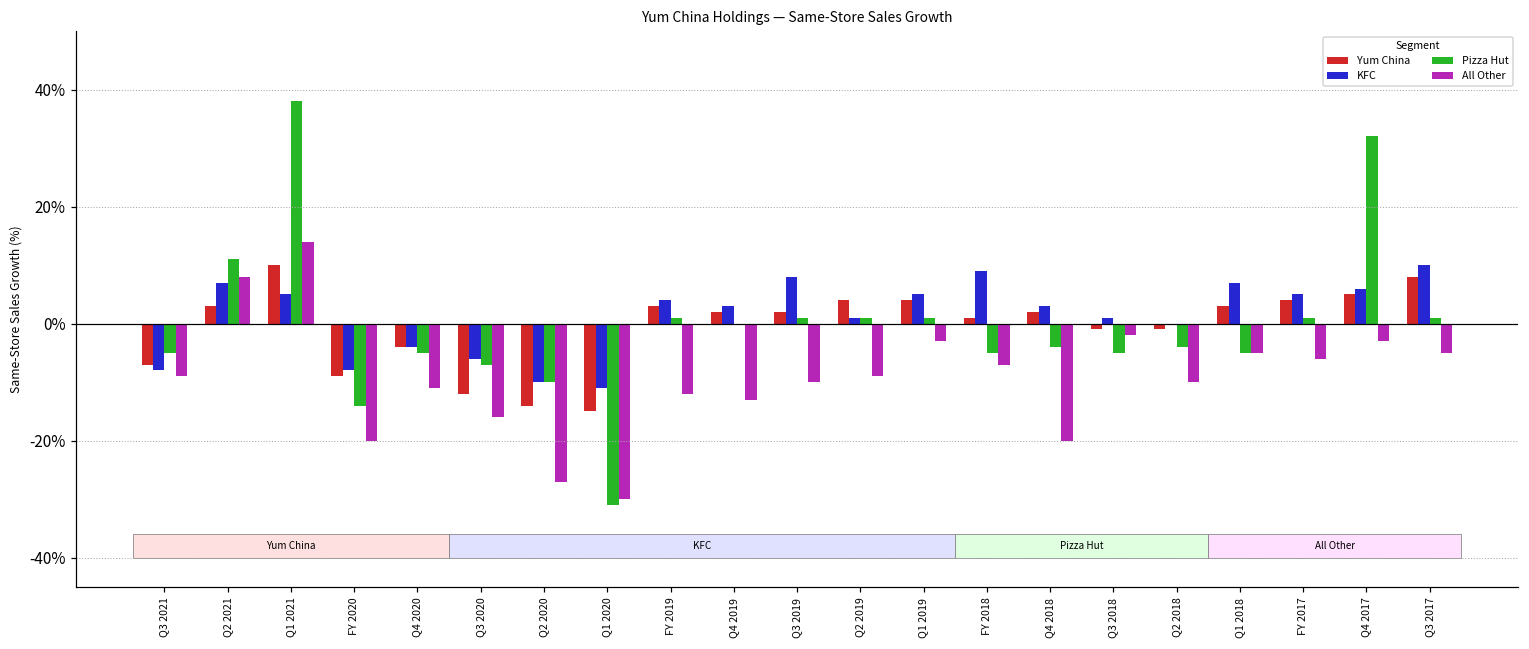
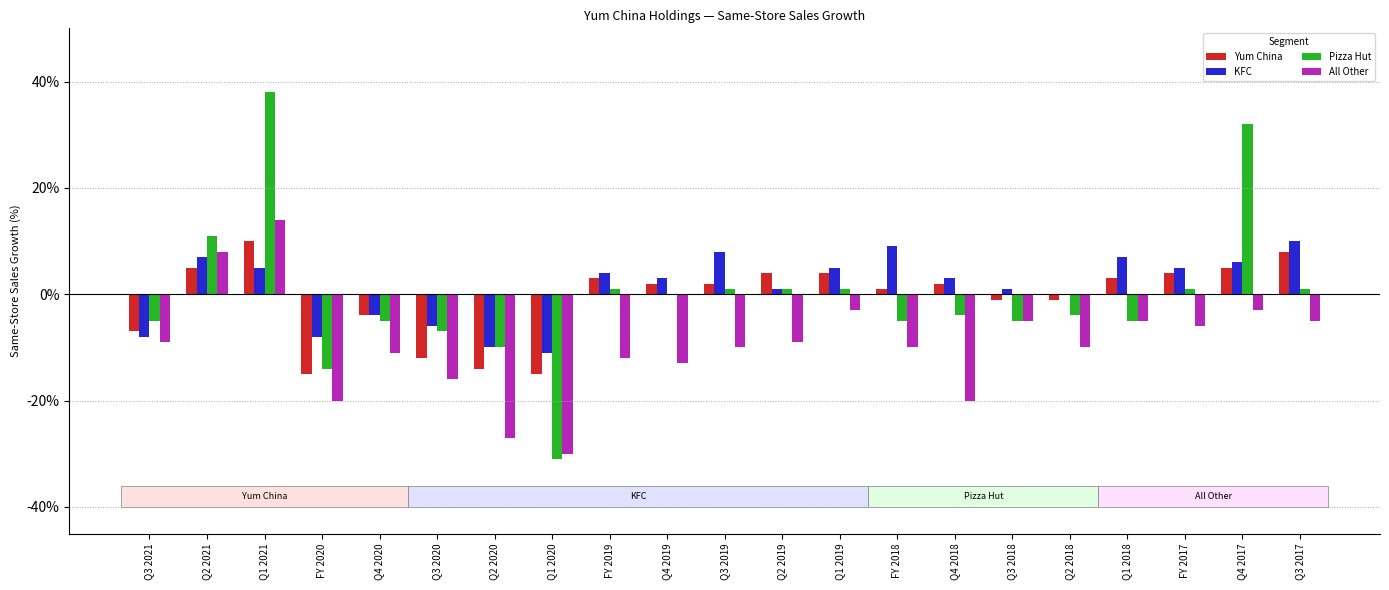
Yum China, Q2 2021: 3% -> 5%
Yum China, FY 2020: -9% -> -15%
All Other, FY 2018: -7% -> -10%
All Other, Q3 2018: -2% -> -5%
